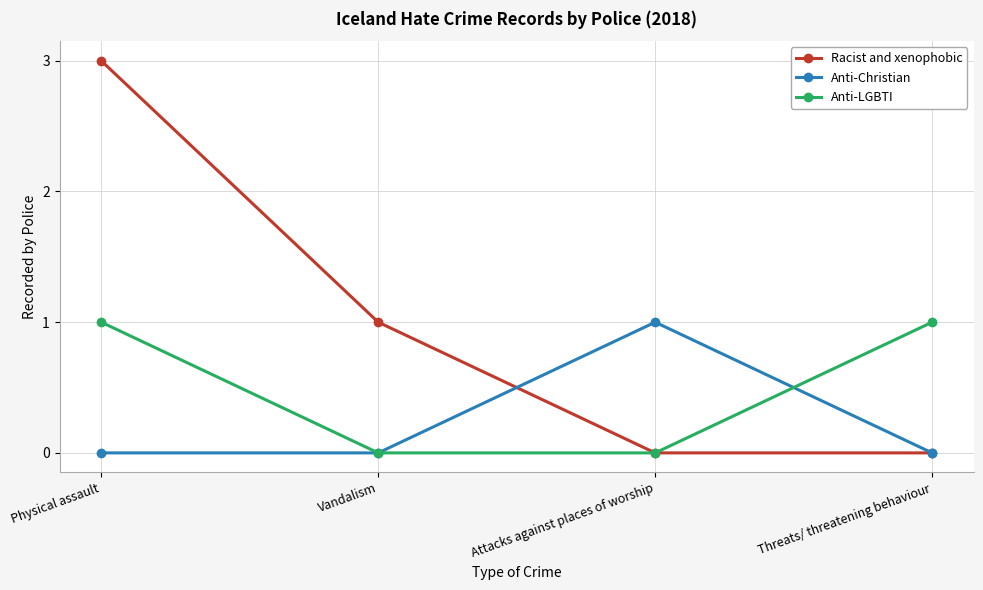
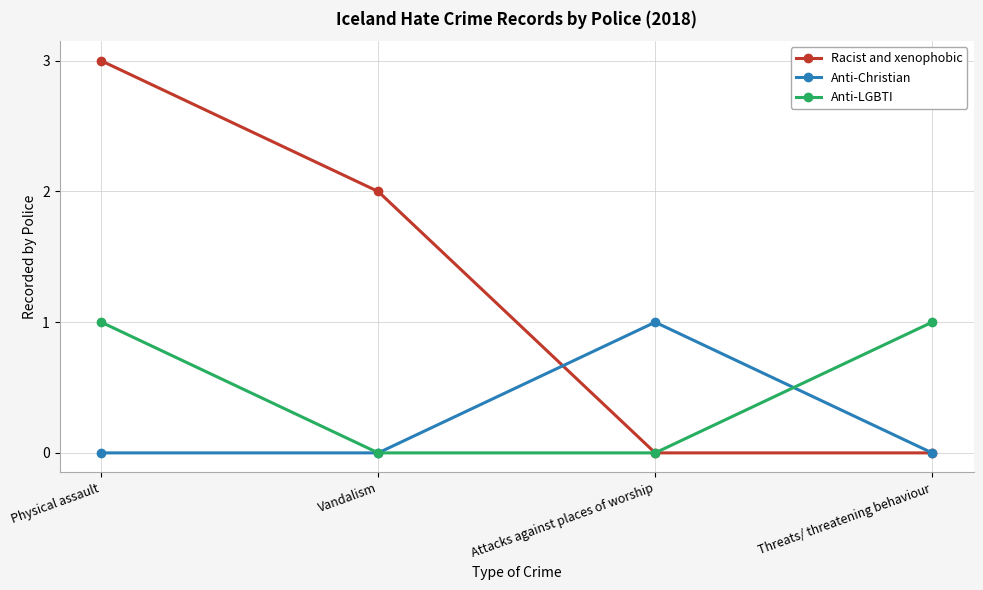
Racist and xenophobic, Vandalism: 1 -> 2
